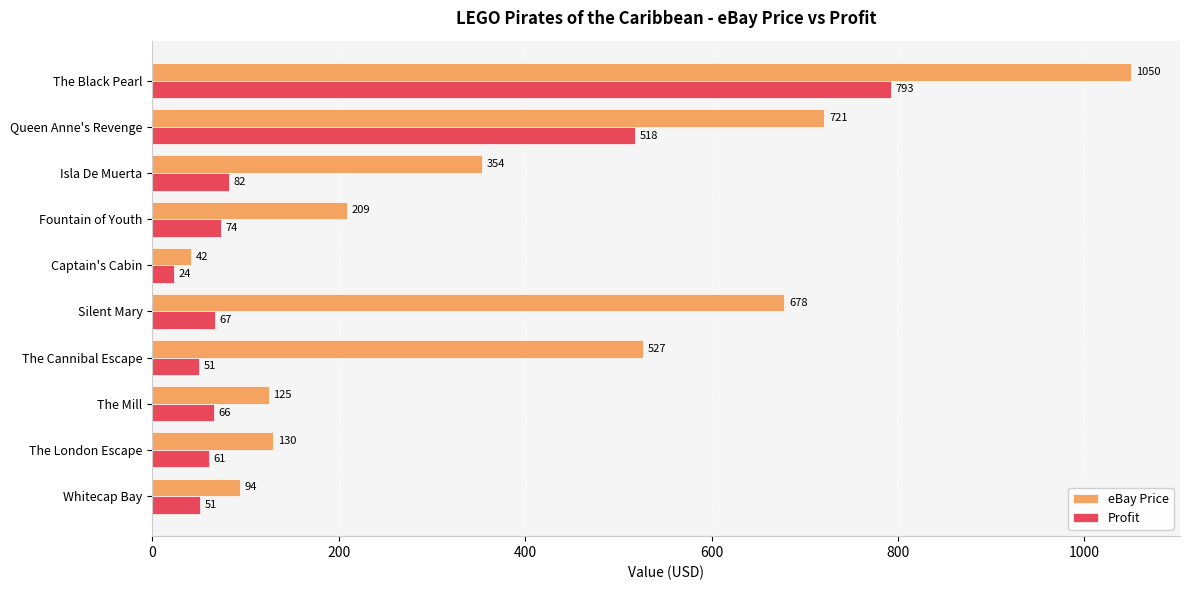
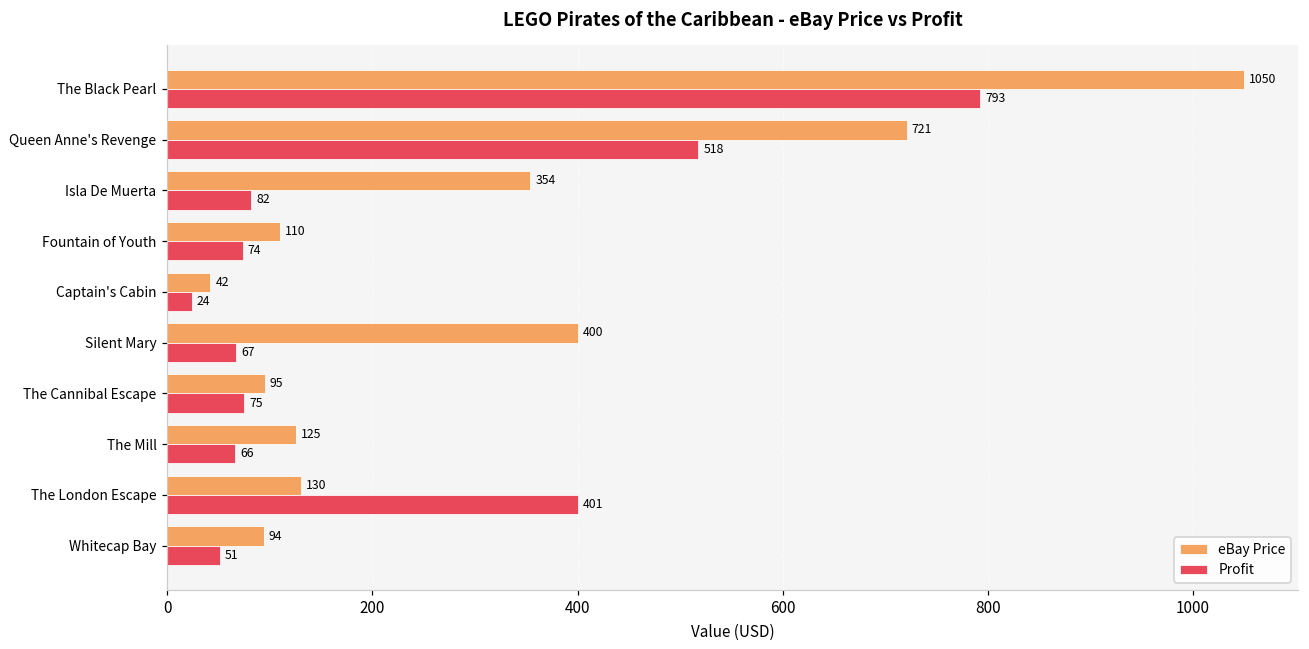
eBay Price, Fountain of Youth: 209 -> 110
eBay Price, Silent Mary: 678 -> 400
eBay Price, The Cannibal Escape: 527 -> 95
Profit, The Cannibal Escape: 51 -> 75
Profit, The London Escape: 61 -> 401
